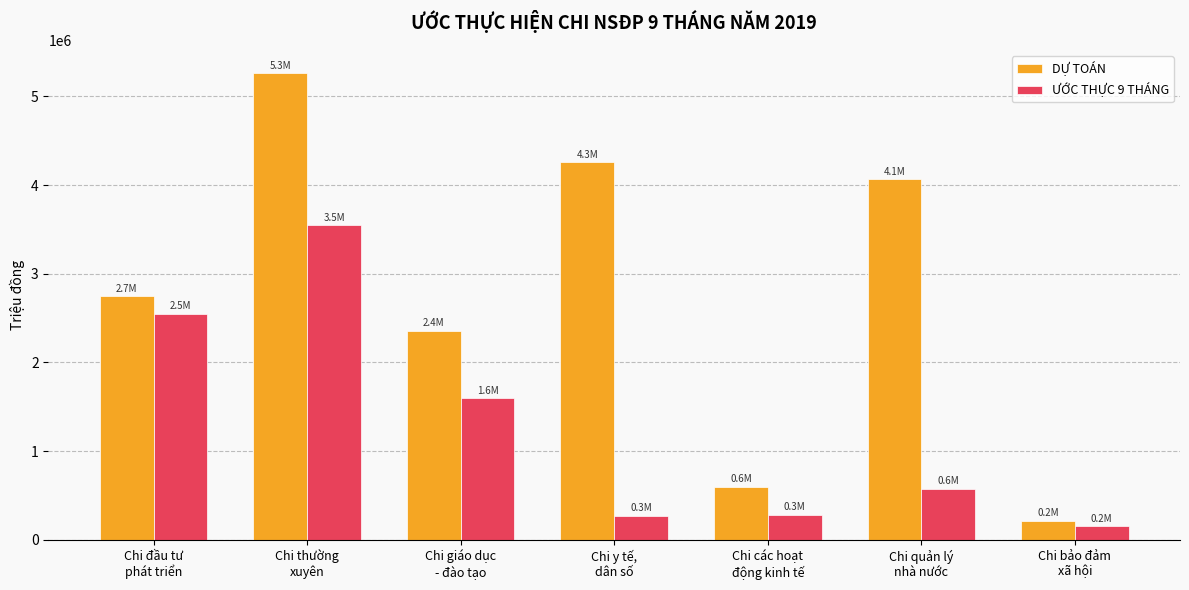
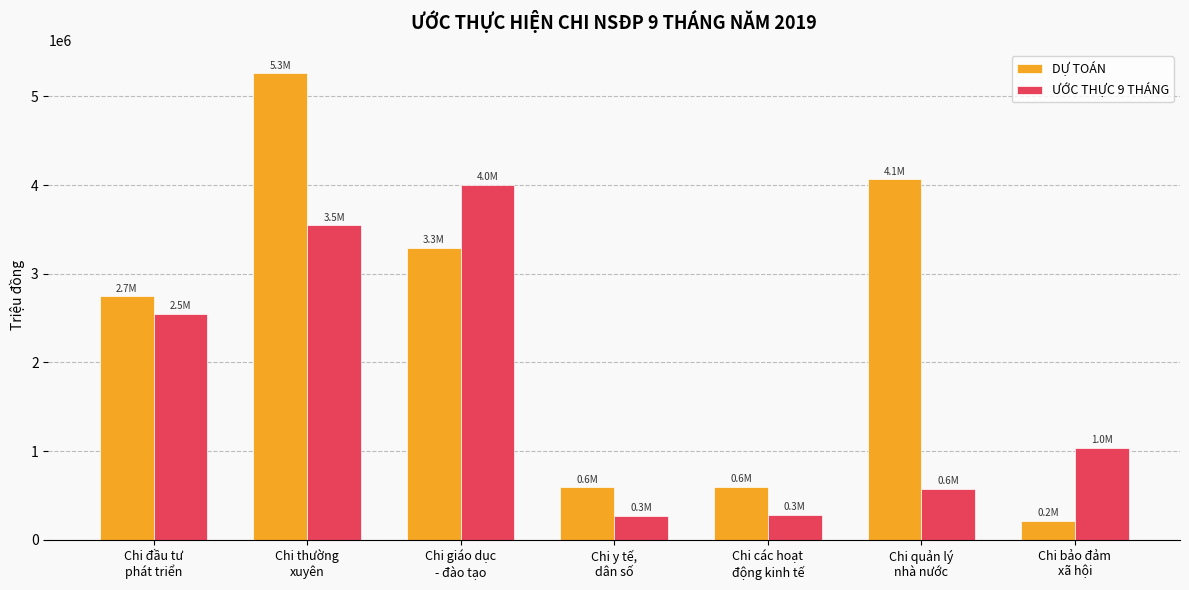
DỰ TOÁN, Chi giáo dục - đào tạo: 2.4M -> 3.3M
ƯỚC THỰC 9 THÁNG, Chi giáo dục - đào tạo: 1.6M -> 4.0M
DỰ TOÁN, Chi y tế, dân số: 4.3M -> 0.6M
ƯỚC THỰC 9 THÁNG, Chi bảo đảm xã hội: 0.2M -> 1.0M
